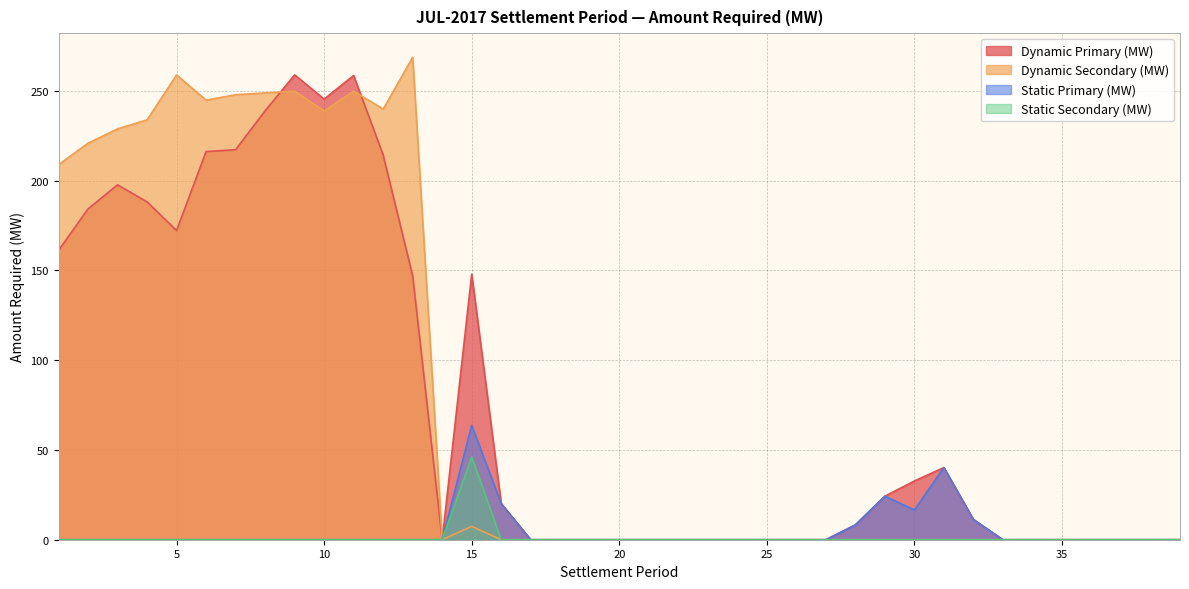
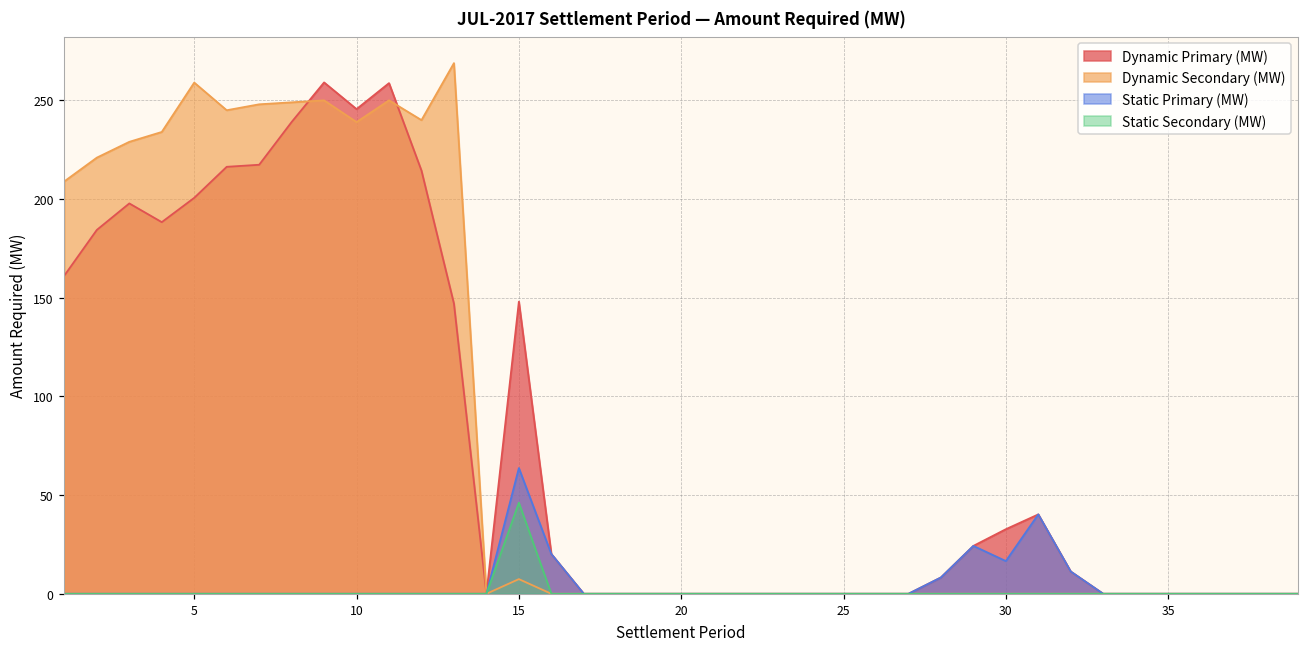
Dynamic Primary (MW), 5: 172 -> 201
